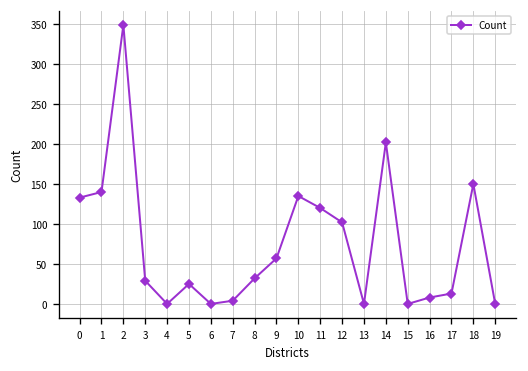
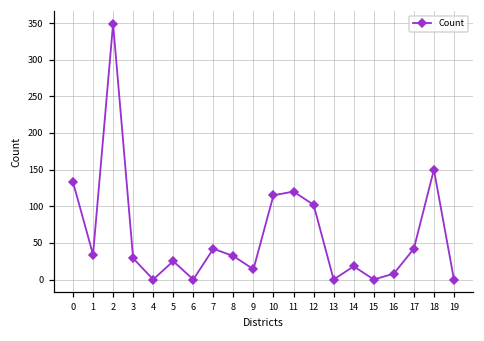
1: 140 -> 30
7: 0 -> 40
9: 60 -> 10
10: 140 -> 120
14: 200 -> 20
17: 10 -> 40
